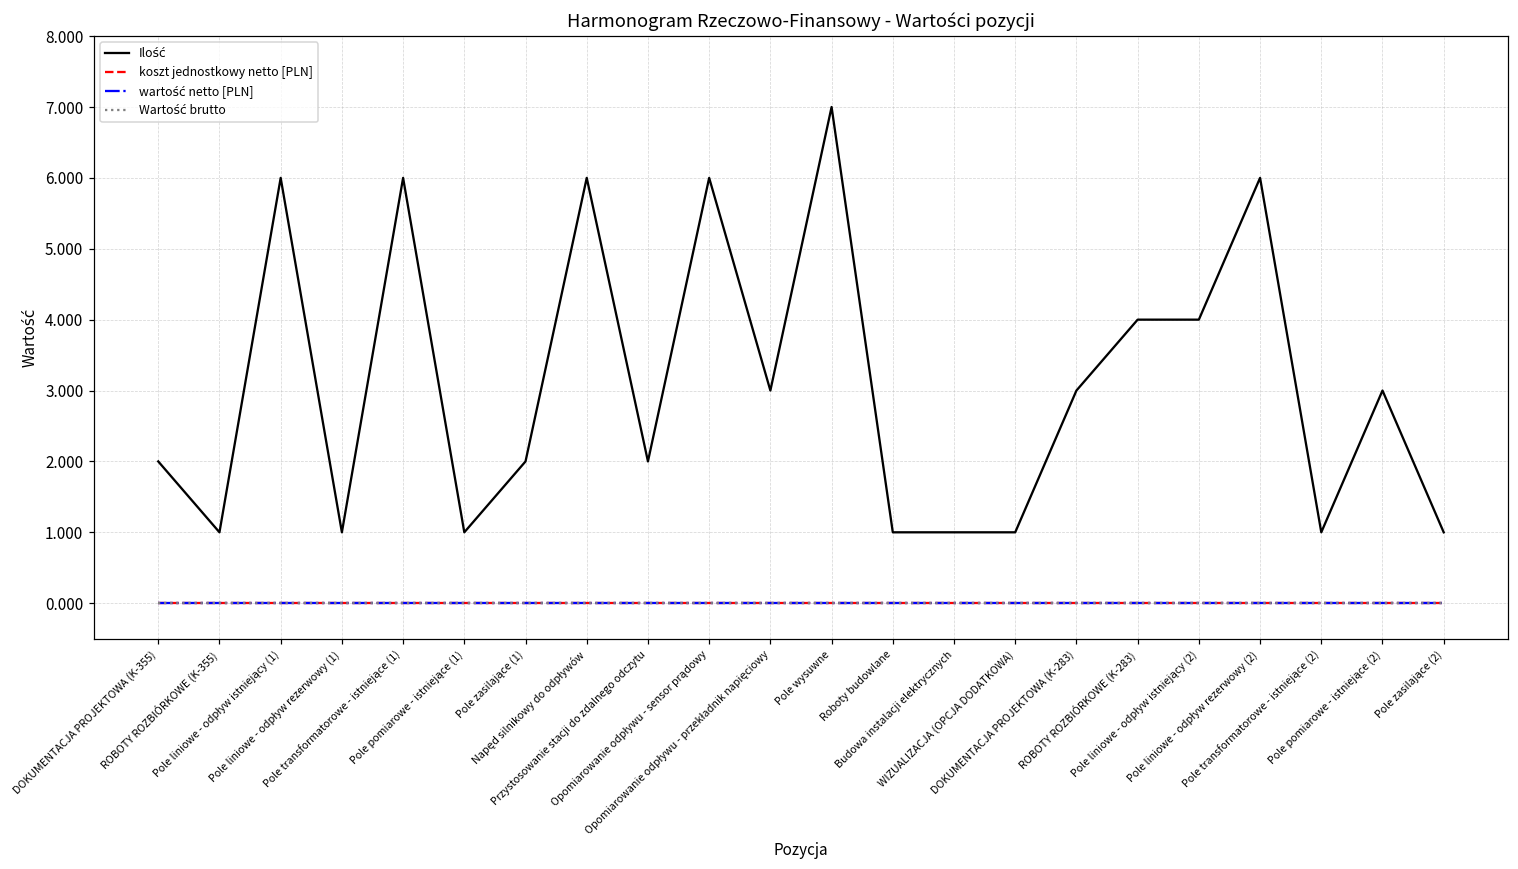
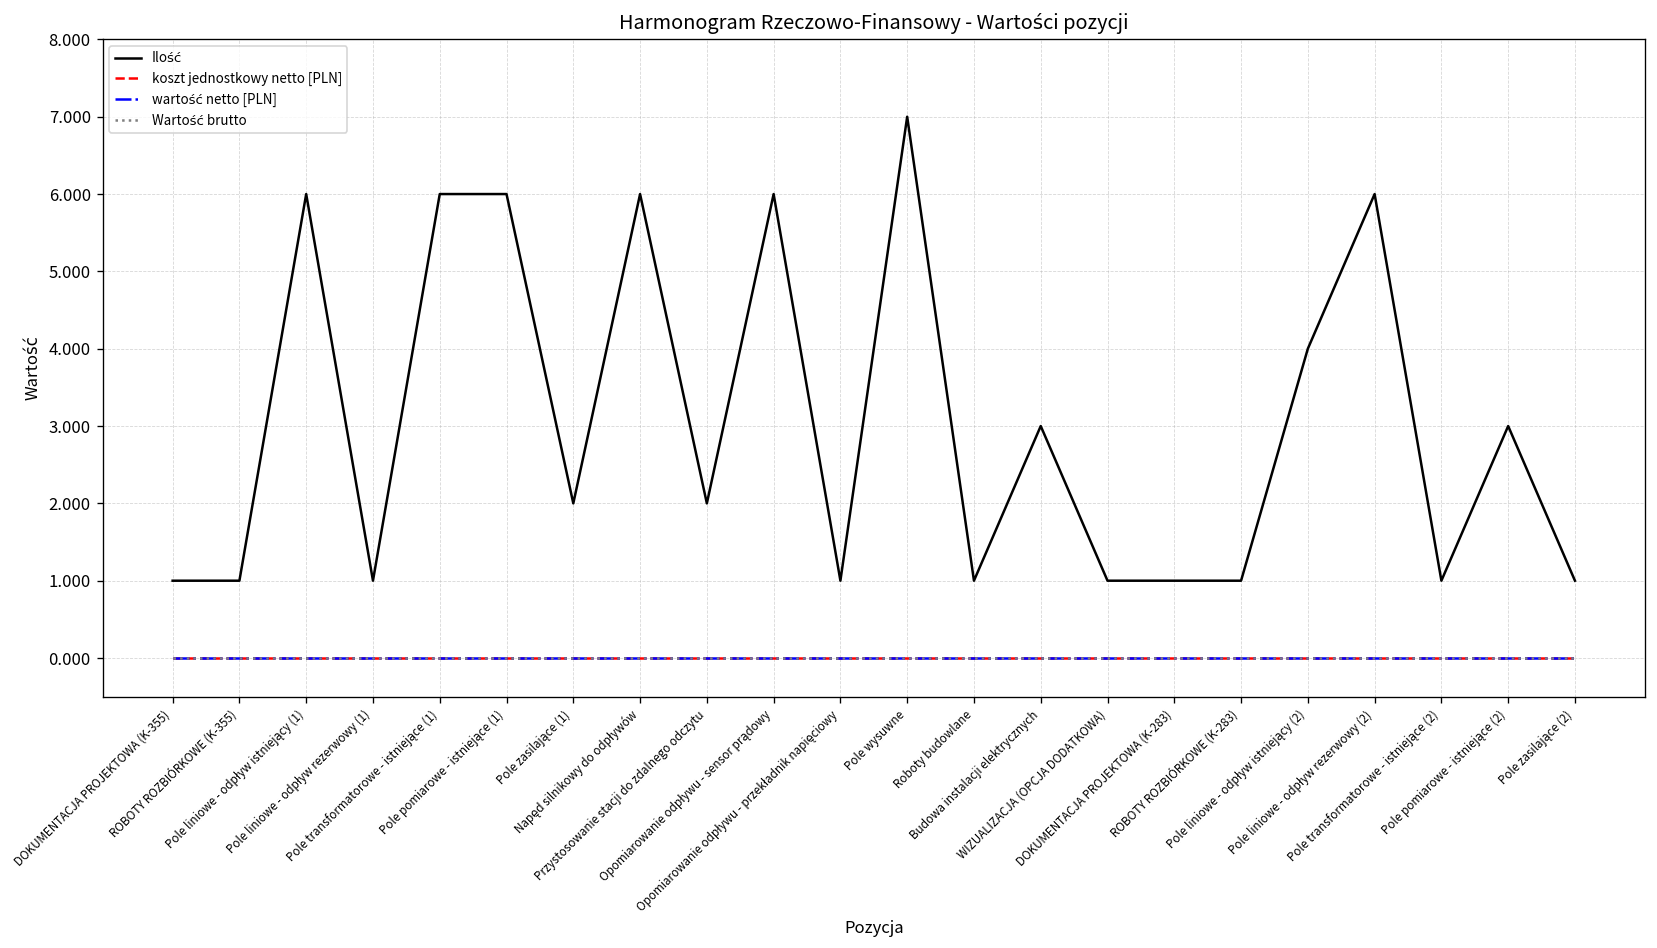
Ilość, DOKUMENTACJA PROJEKTOWA (K-355): 2 -> 1
Ilość, Pole pomiarowe - istniejące (1): 1 -> 6
Ilość, Opomiarowanie odpływu - przekładnik napięciowy: 3 -> 1
Ilość, Budowa instalacji elektrycznych: 1 -> 3
Ilość, DOKUMENTACJA PROJEKTOWA (K-283): 3 -> 1
Ilość, ROBOTY ROZBIÓRKOWE (K-283): 4 -> 1
